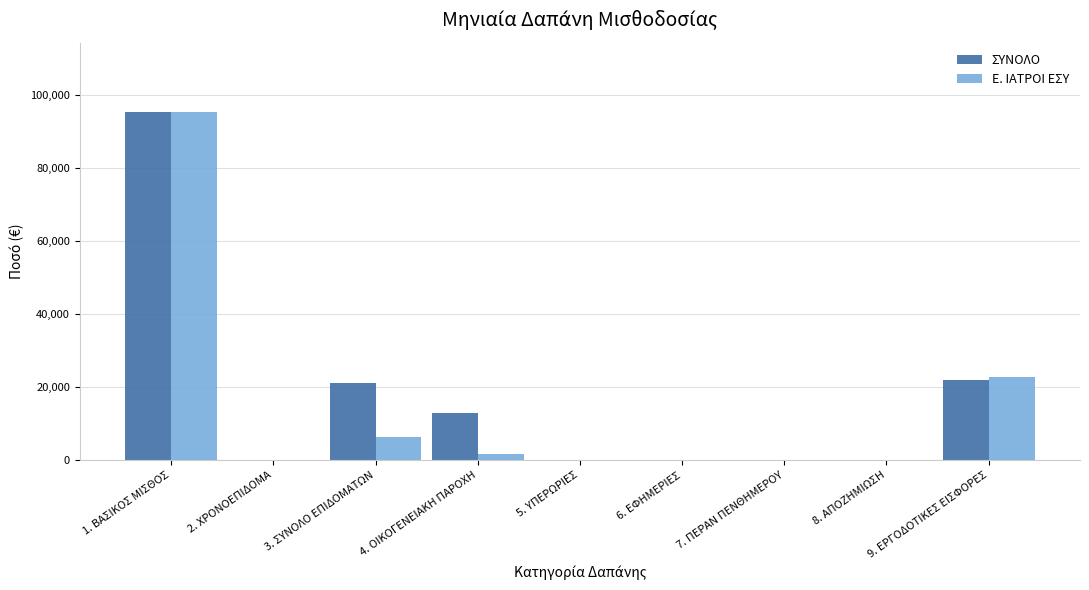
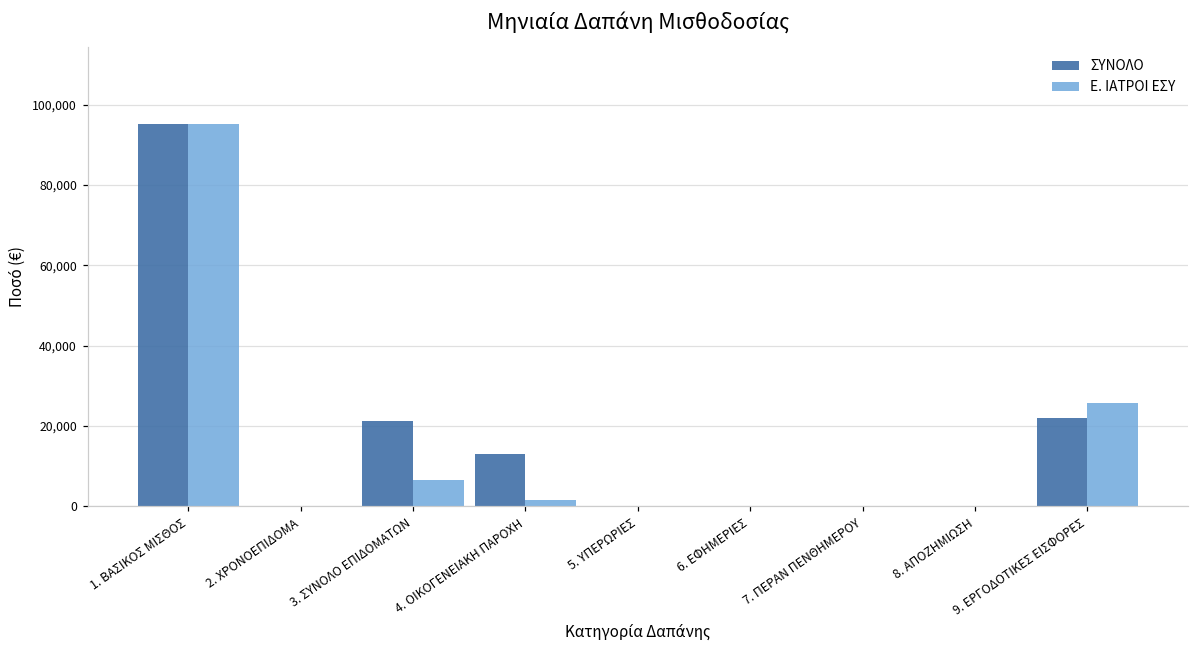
Ε. ΙΑΤΡΟΙ ΕΣΥ, 9. ΕΡΓΟΔΟΤΙΚΕΣ ΕΙΣΦΟΡΕΣ: 23,000 -> 26,000
